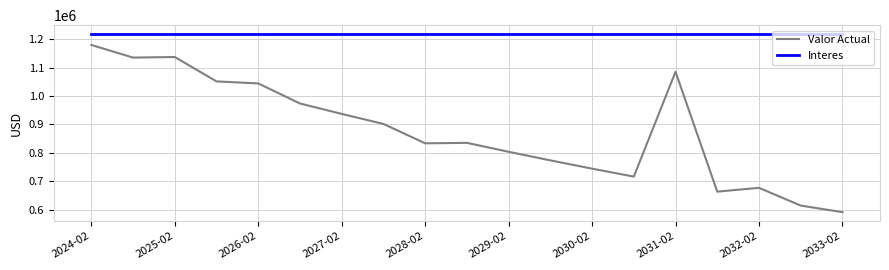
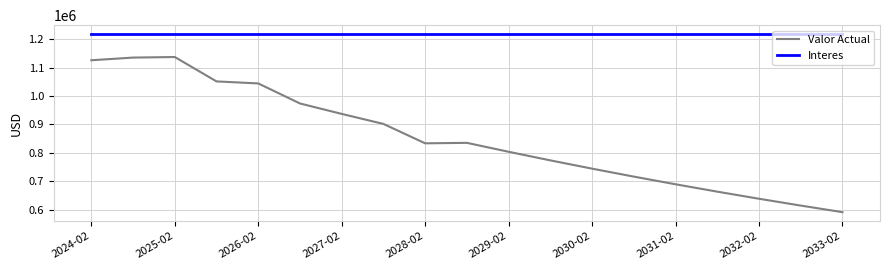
Valor Actual, 2024-02: 1180000 -> 1130000
Valor Actual, 2031-02: 1090000 -> 690000
Valor Actual, 2032-02: 680000 -> 640000
